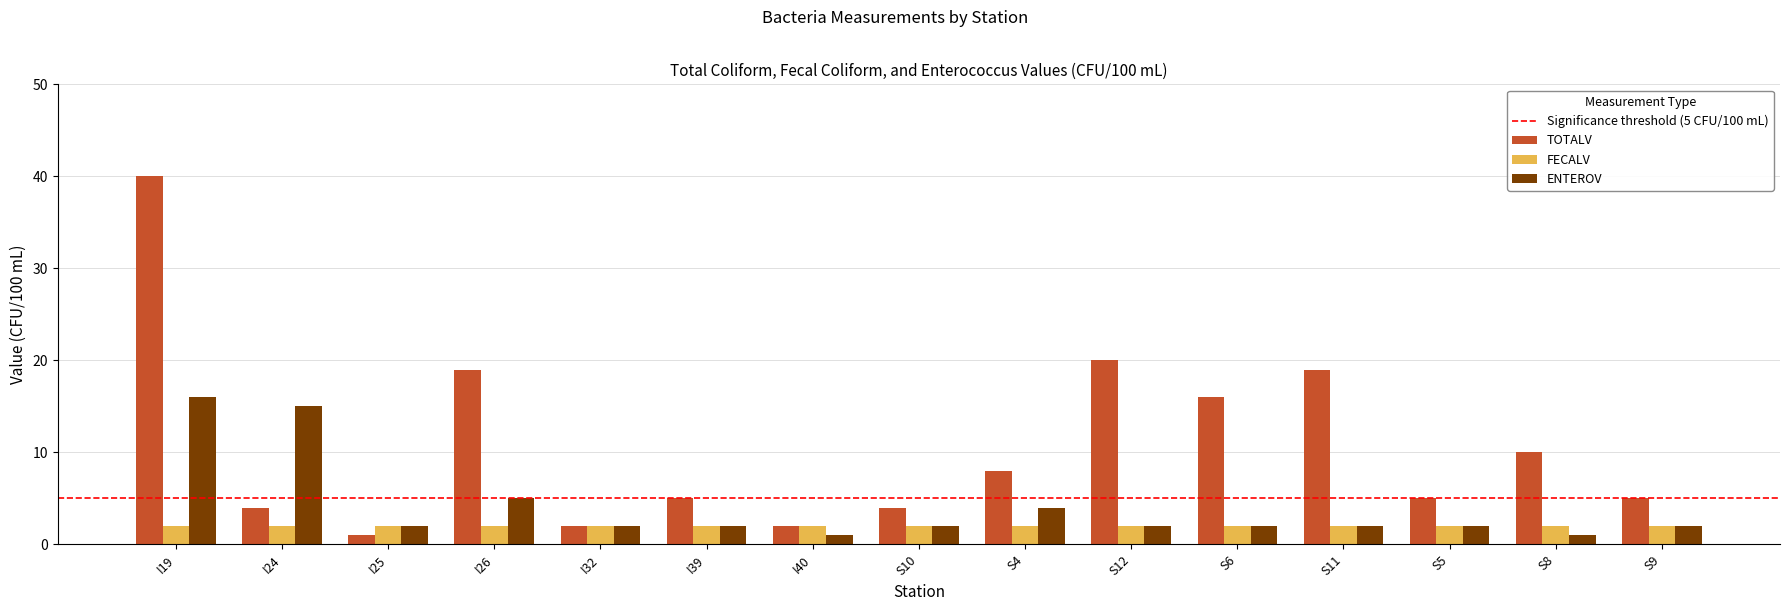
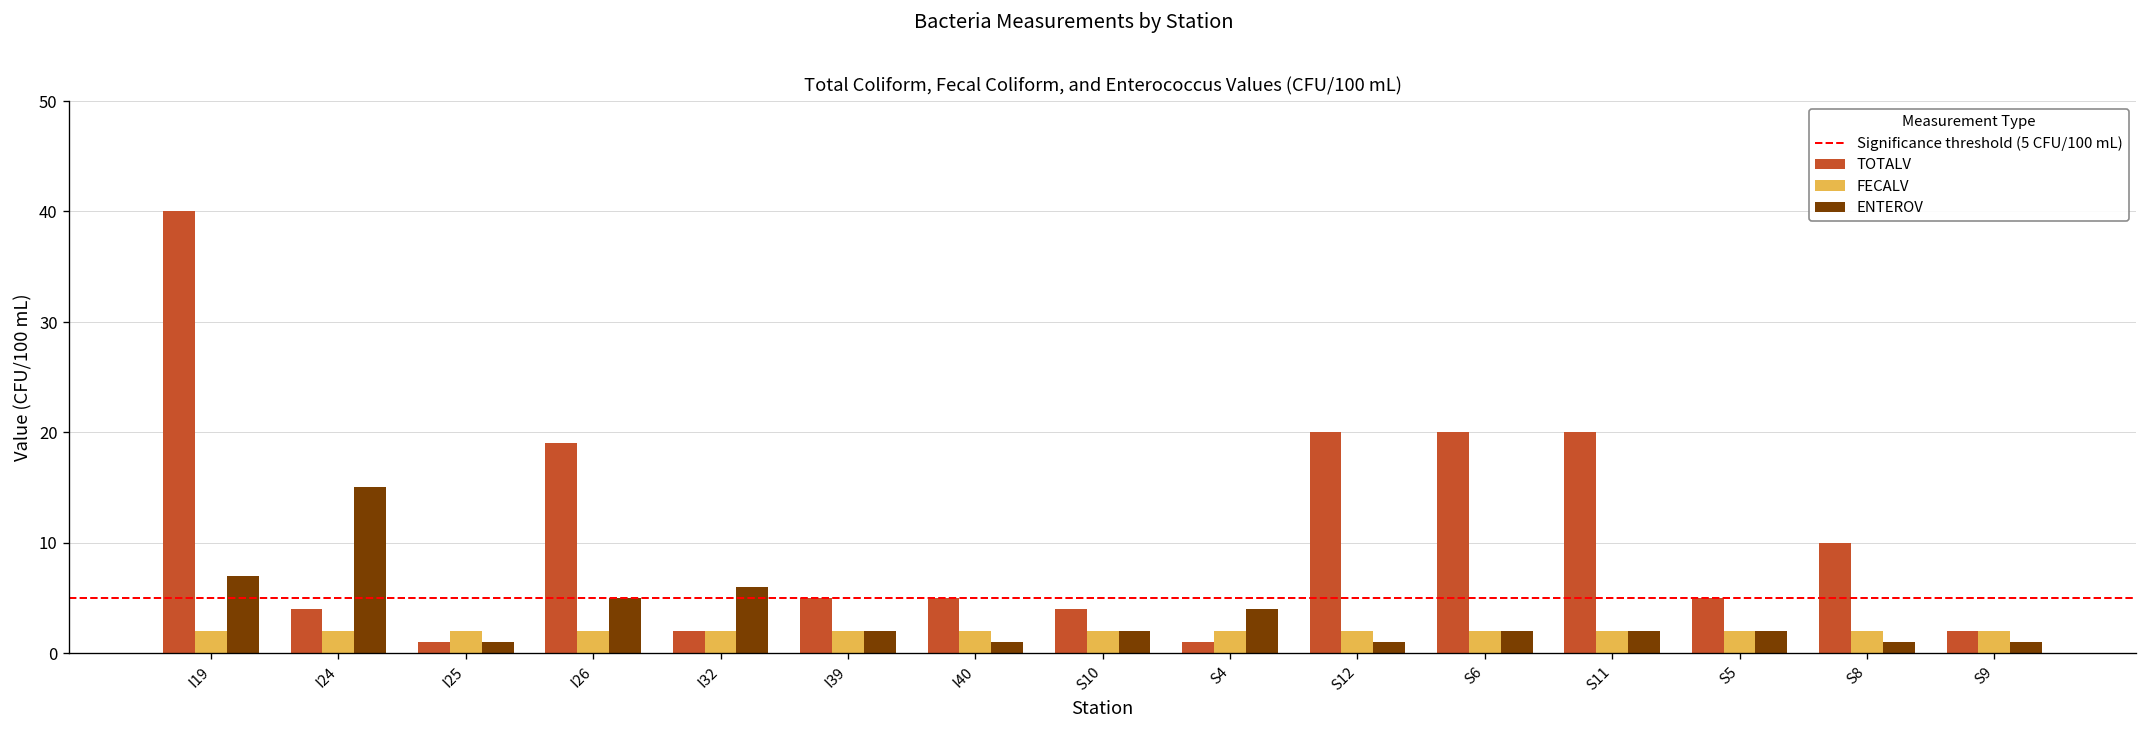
ENTEROV, I19: 16 -> 7
ENTEROV, I25: 2 -> 1
ENTEROV, I32: 2 -> 6
TOTALV, I40: 2 -> 5
TOTALV, S4: 8 -> 1
ENTEROV, S12: 2 -> 1
TOTALV, S6: 16 -> 20
TOTALV, S11: 19 -> 20
TOTALV, S9: 5 -> 2
ENTEROV, S9: 2 -> 1
